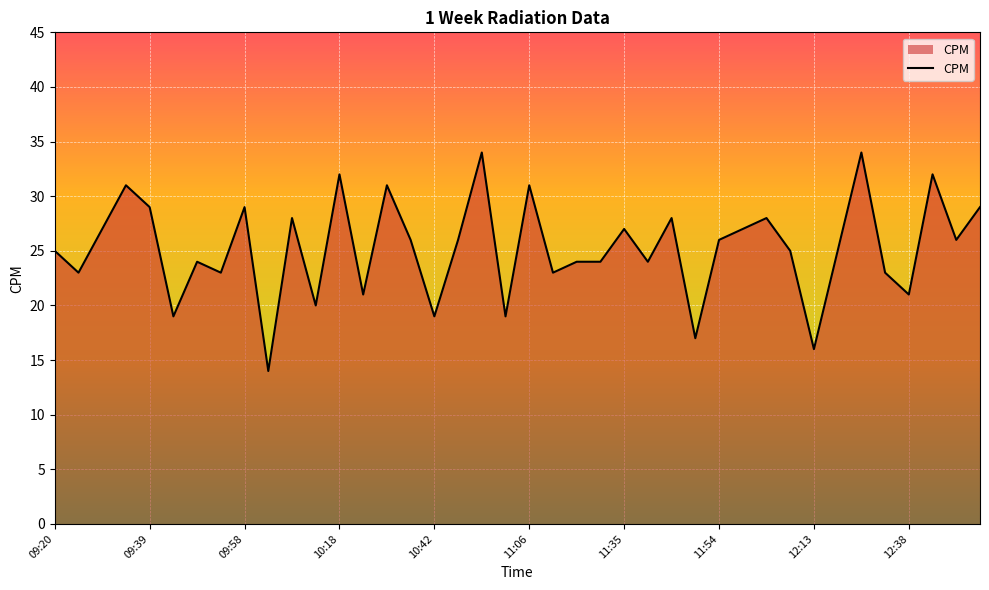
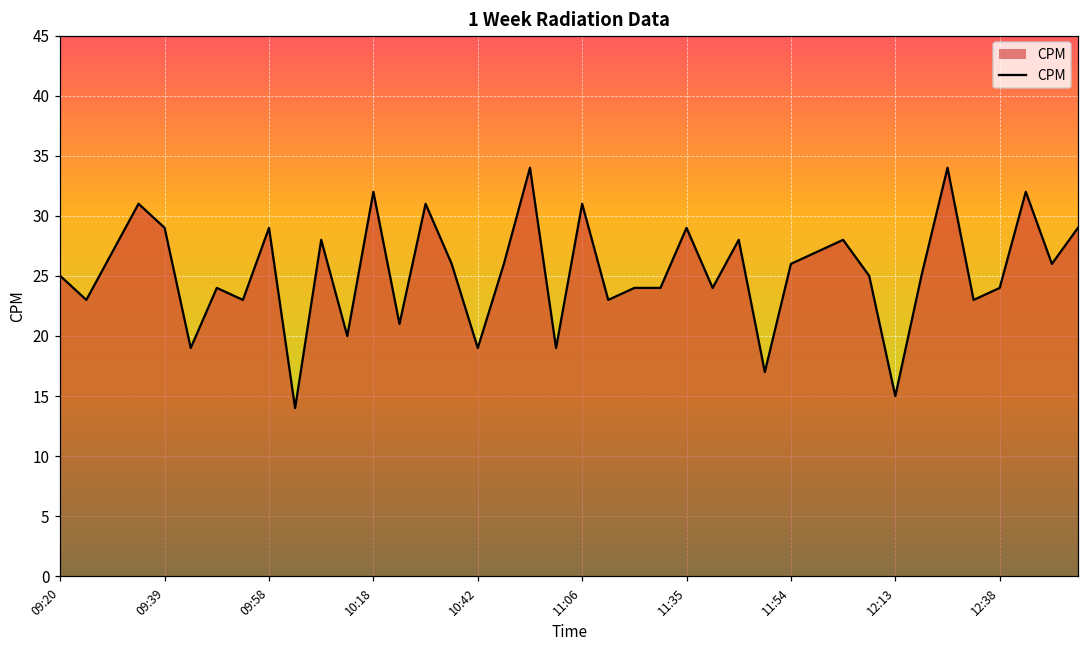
11:35: 27 -> 29
12:13: 16 -> 15
12:38: 21 -> 24
